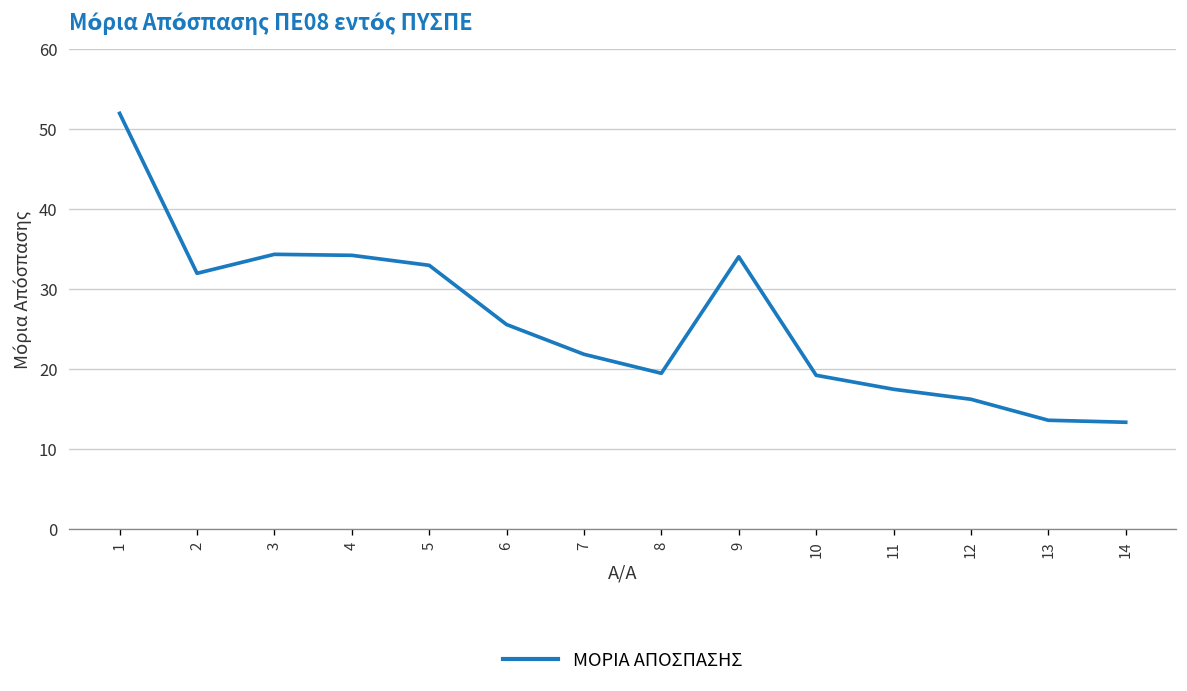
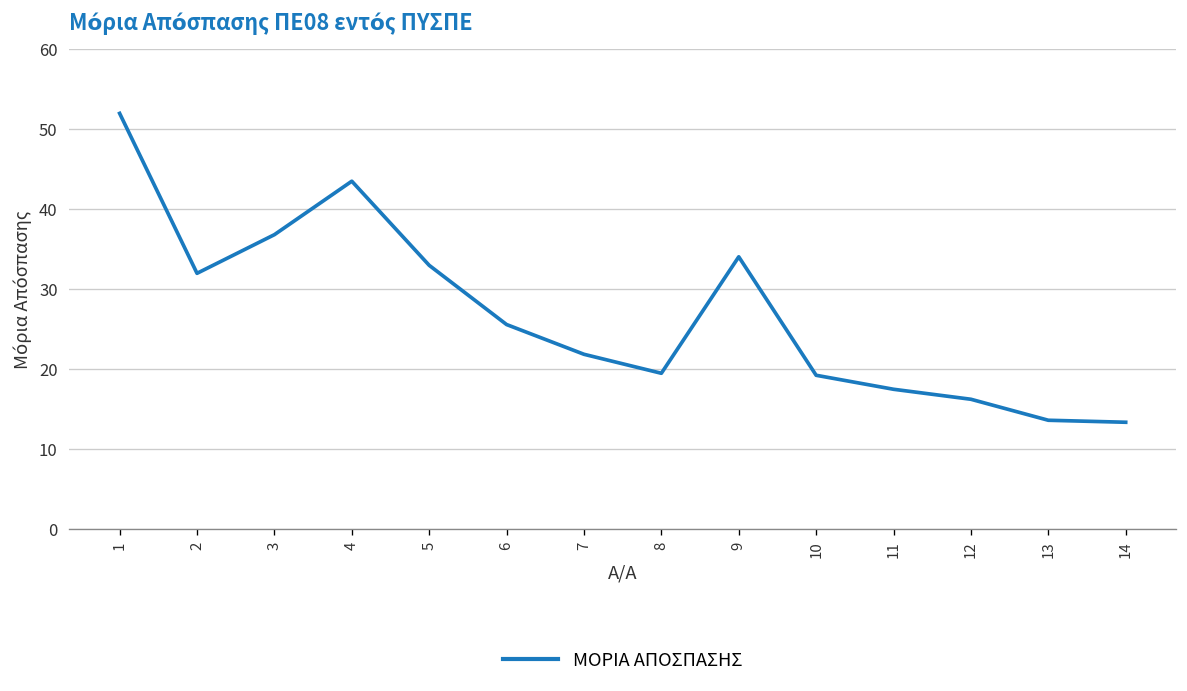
3: 34 -> 37
4: 34 -> 44
